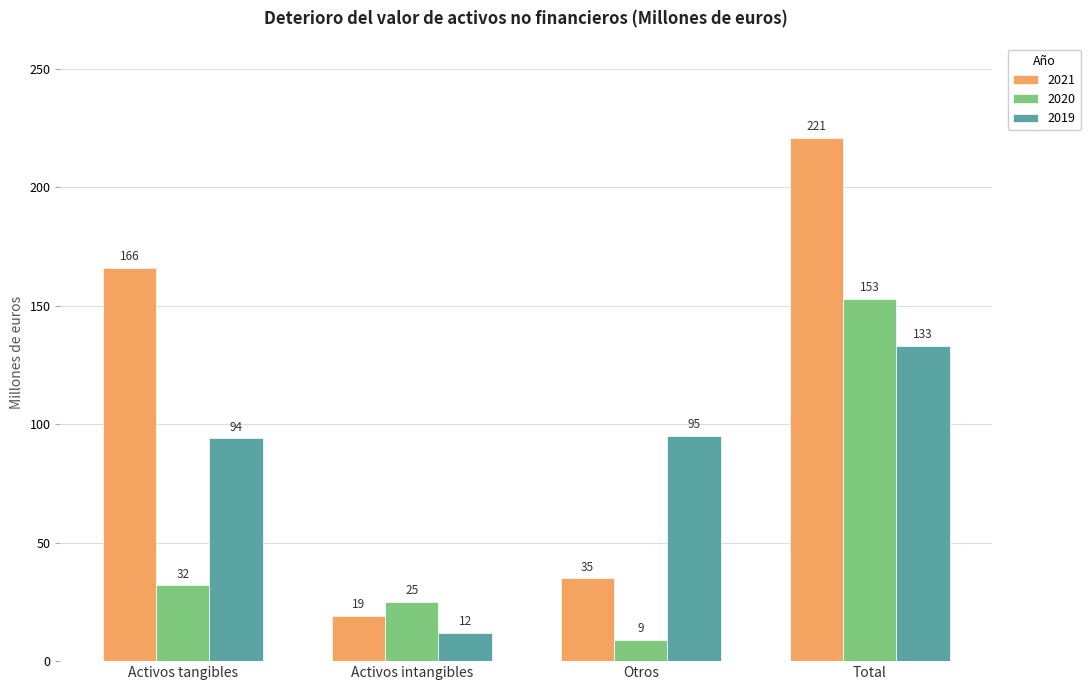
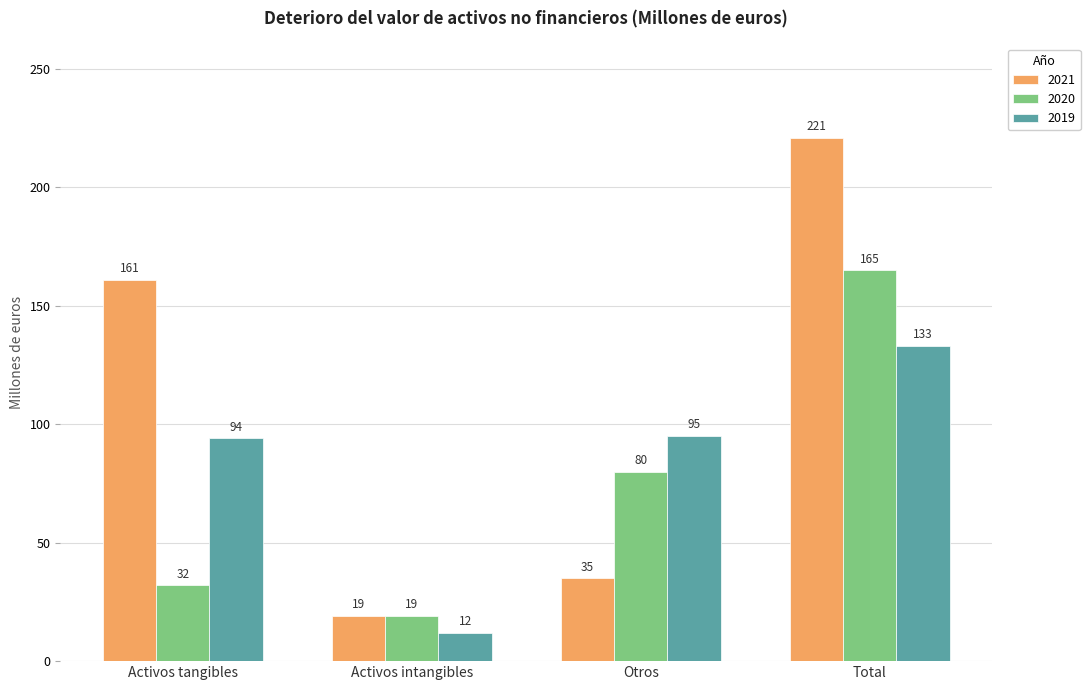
2021, Activos tangibles: 166 -> 161
2020, Activos intangibles: 25 -> 19
2020, Otros: 9 -> 80
2020, Total: 153 -> 165
